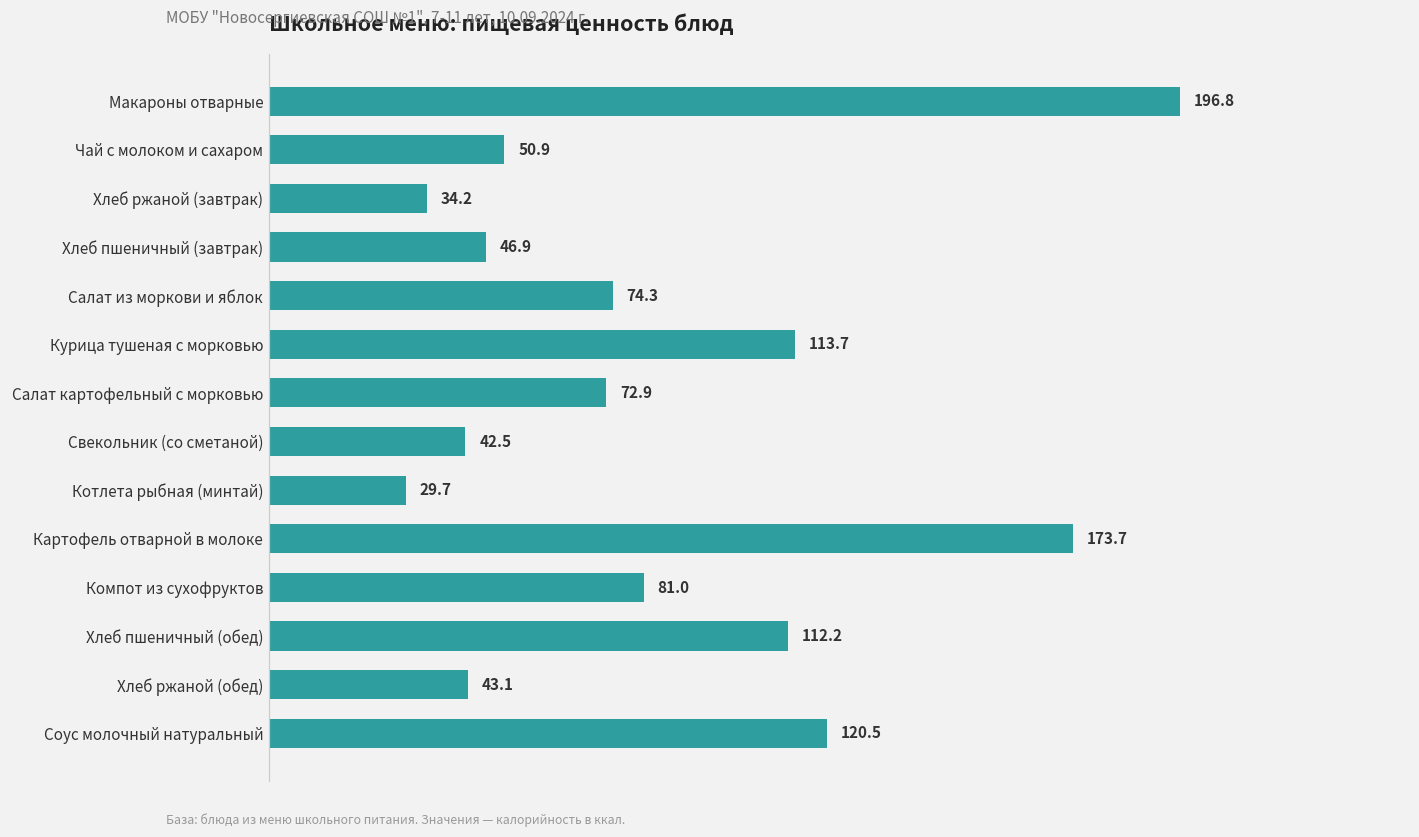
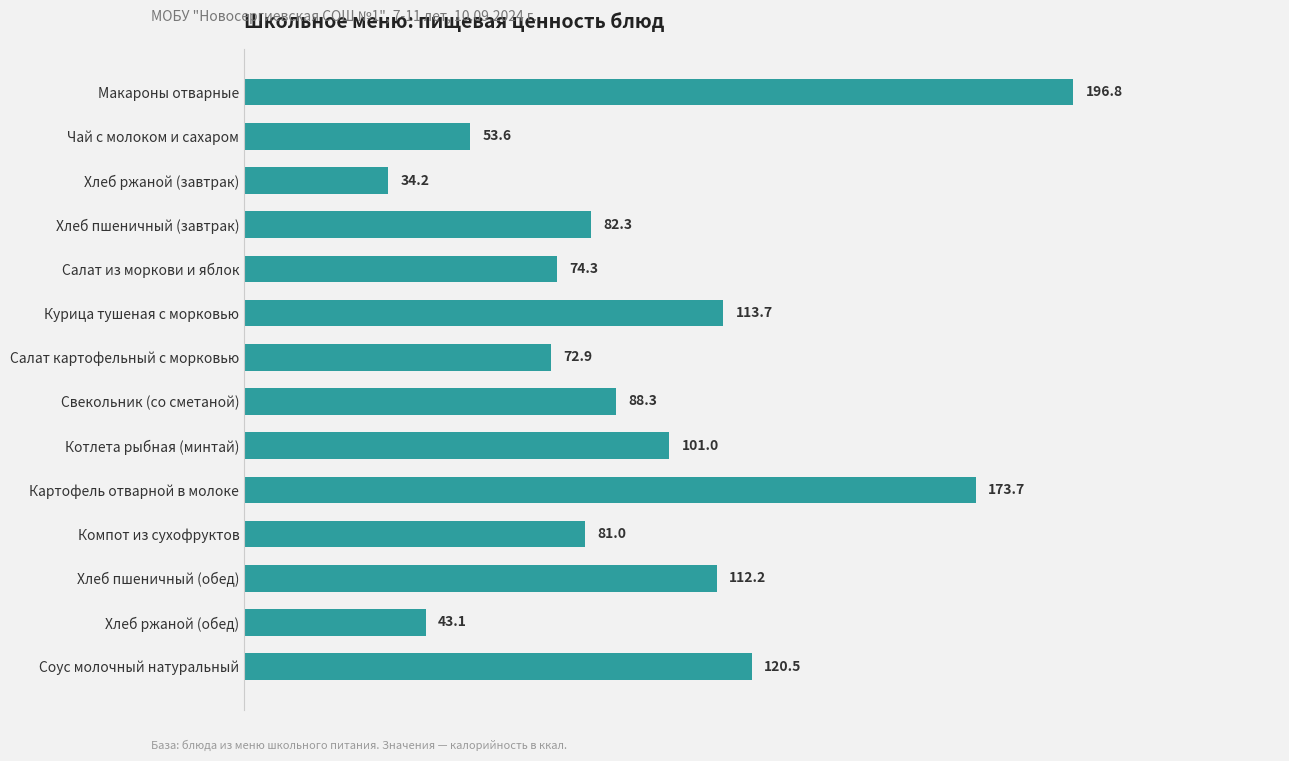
Чай с молоком и сахаром: 50.9 -> 53.6
Хлеб пшеничный (завтрак): 46.9 -> 82.3
Свекольник (со сметаной): 42.5 -> 88.3
Котлета рыбная (минтай): 29.7 -> 101.0
